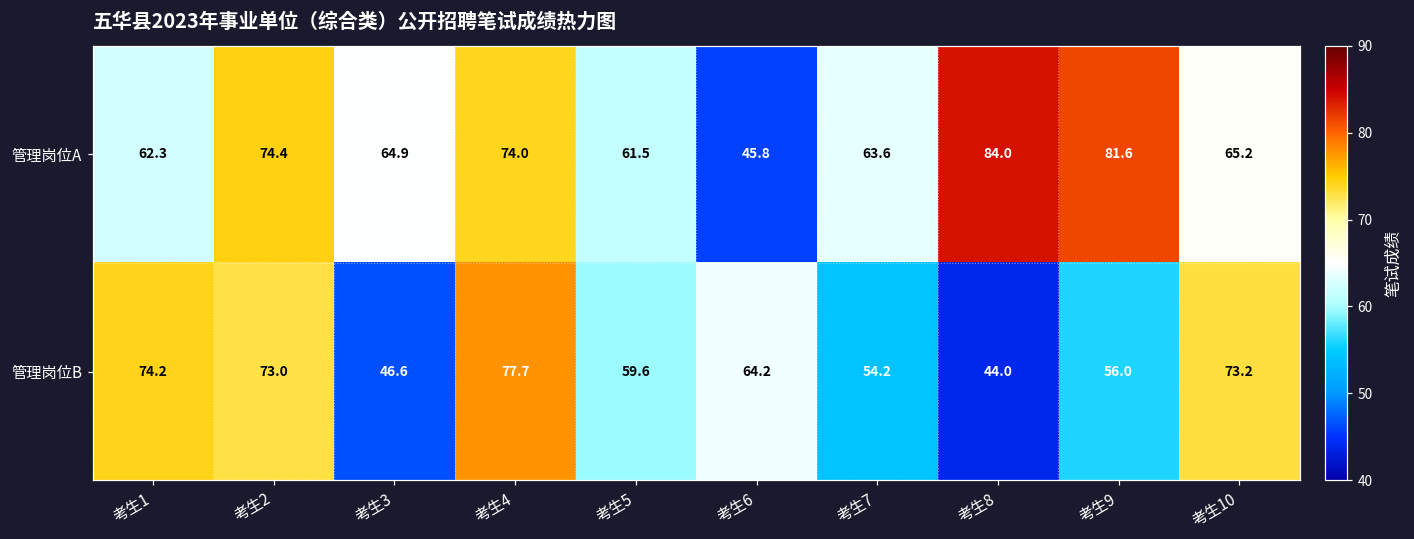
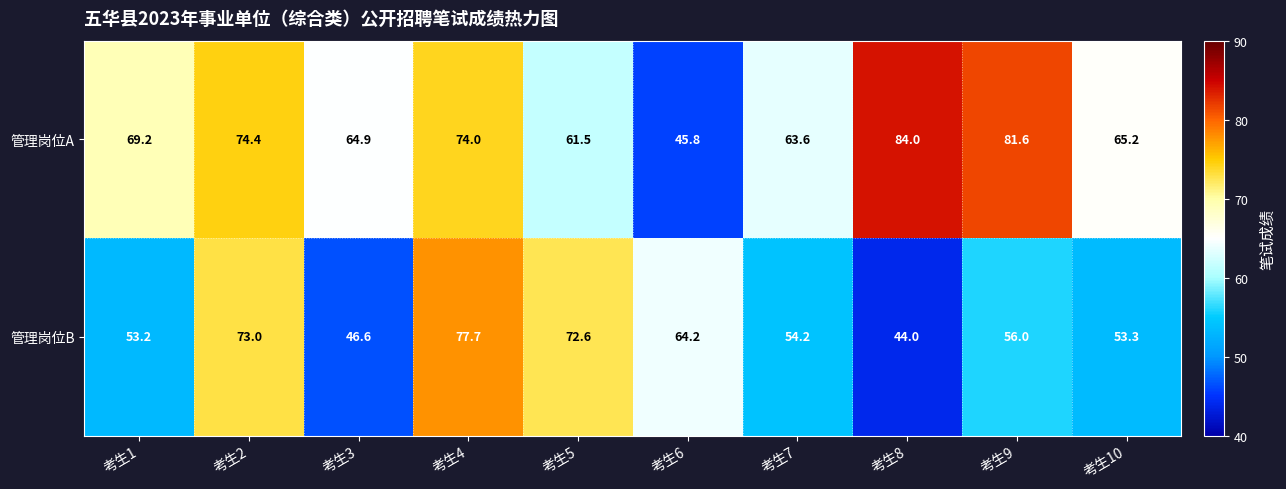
管理岗位A, 考生1: 62.3 -> 69.2
管理岗位B, 考生1: 74.2 -> 53.2
管理岗位B, 考生5: 59.6 -> 72.6
管理岗位B, 考生10: 73.2 -> 53.3
